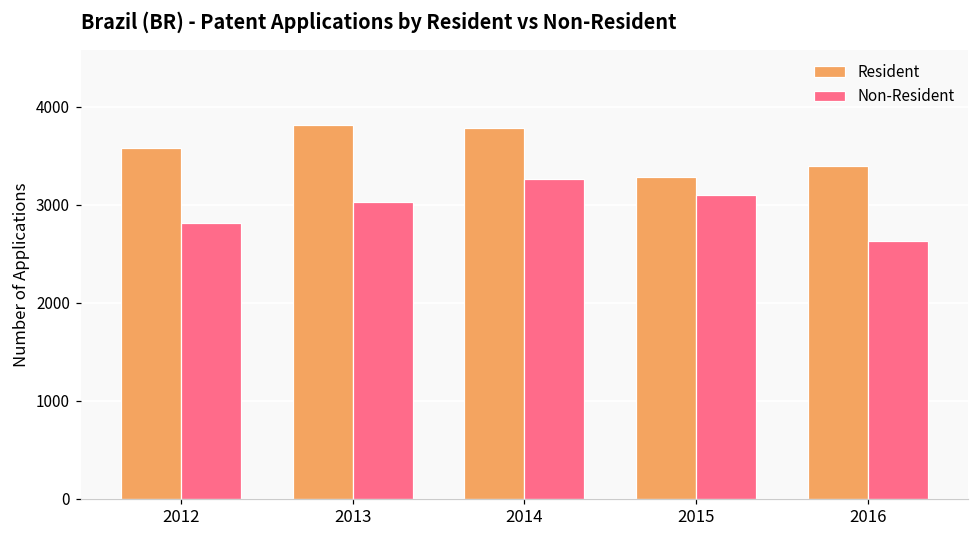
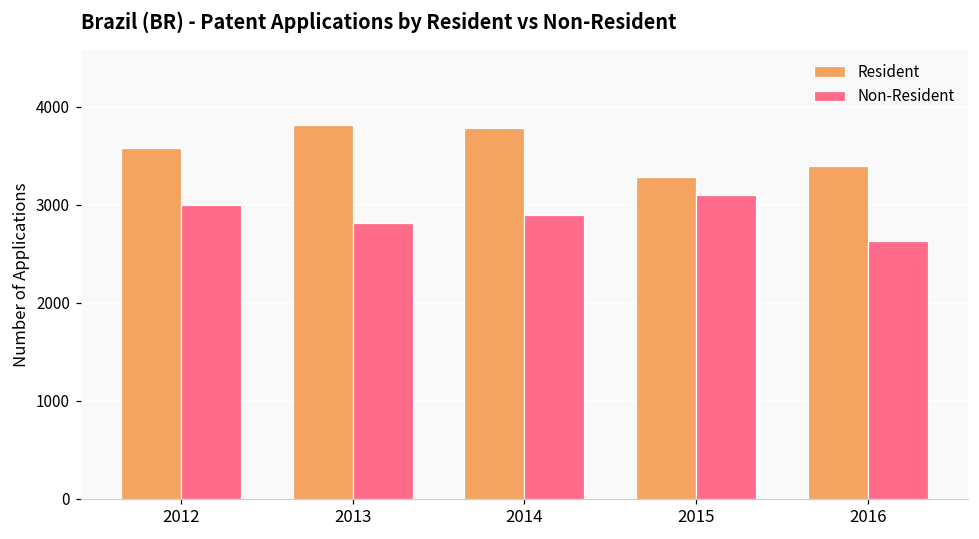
Non-Resident, 2012: 2800 -> 3000
Non-Resident, 2013: 3000 -> 2800
Non-Resident, 2014: 3300 -> 2900
